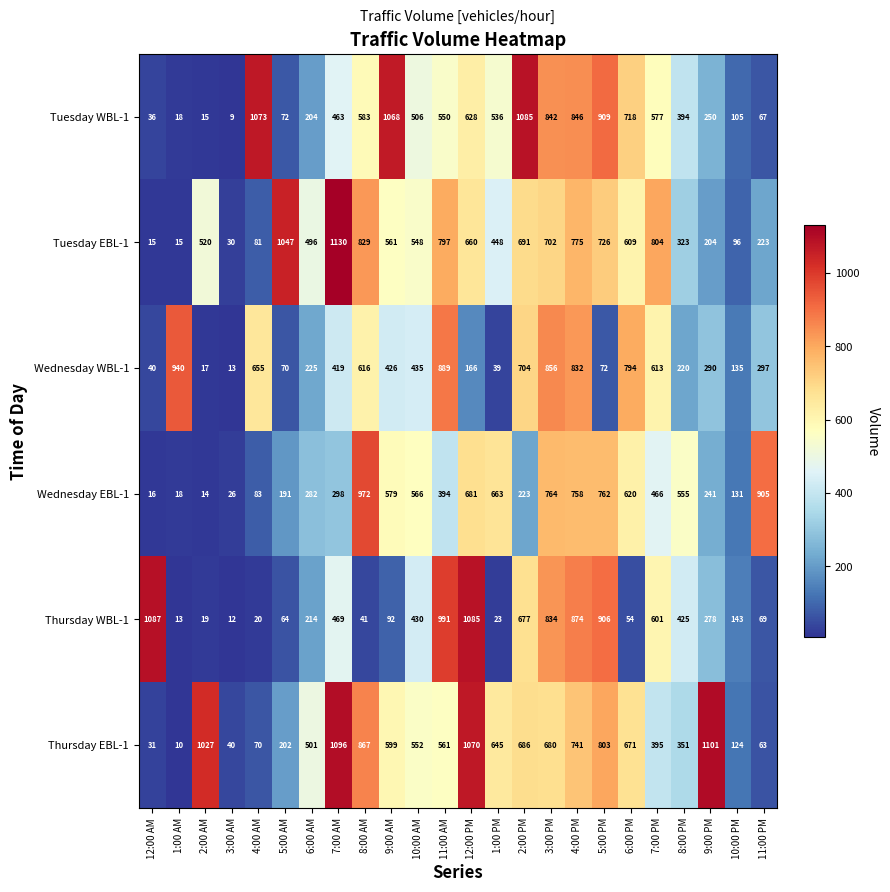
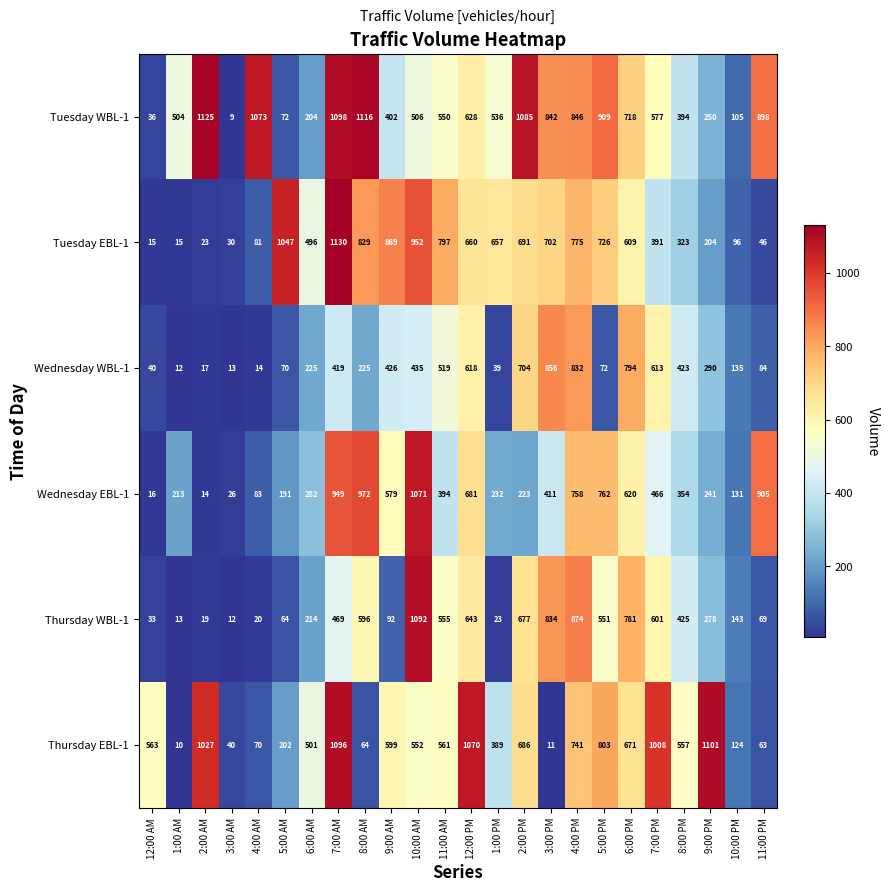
Tuesday WBL-1, 1:00 AM: 18 -> 504
Tuesday WBL-1, 2:00 AM: 15 -> 1125
Tuesday WBL-1, 7:00 AM: 463 -> 1098
Tuesday WBL-1, 8:00 AM: 583 -> 1116
Tuesday WBL-1, 9:00 AM: 1068 -> 402
Tuesday WBL-1, 11:00 PM: 67 -> 898
Tuesday EBL-1, 2:00 AM: 520 -> 23
Tuesday EBL-1, 9:00 AM: 561 -> 869
Tuesday EBL-1, 10:00 AM: 548 -> 952
Tuesday EBL-1, 1:00 PM: 448 -> 657
Tuesday EBL-1, 7:00 PM: 804 -> 391
Tuesday EBL-1, 11:00 PM: 223 -> 46
Wednesday WBL-1, 1:00 AM: 940 -> 12
Wednesday WBL-1, 4:00 AM: 655 -> 14
Wednesday WBL-1, 8:00 AM: 616 -> 225
Wednesday WBL-1, 11:00 AM: 889 -> 519
Wednesday WBL-1, 12:00 PM: 166 -> 618
Wednesday WBL-1, 8:00 PM: 220 -> 423
Wednesday WBL-1, 11:00 PM: 297 -> 84
Wednesday EBL-1, 1:00 AM: 18 -> 213
Wednesday EBL-1, 7:00 AM: 298 -> 949
Wednesday EBL-1, 10:00 AM: 566 -> 1071
Wednesday EBL-1, 1:00 PM: 663 -> 232
Wednesday EBL-1, 3:00 PM: 764 -> 411
Wednesday EBL-1, 8:00 PM: 555 -> 354
Thursday WBL-1, 12:00 AM: 1087 -> 33
Thursday WBL-1, 8:00 AM: 41 -> 596
Thursday WBL-1, 10:00 AM: 430 -> 1092
Thursday WBL-1, 11:00 AM: 991 -> 555
Thursday WBL-1, 12:00 PM: 1085 -> 643
Thursday WBL-1, 5:00 PM: 906 -> 551
Thursday WBL-1, 6:00 PM: 54 -> 781
Thursday EBL-1, 12:00 AM: 31 -> 563
Thursday EBL-1, 8:00 AM: 867 -> 64
Thursday EBL-1, 1:00 PM: 645 -> 389
Thursday EBL-1, 3:00 PM: 680 -> 11
Thursday EBL-1, 7:00 PM: 395 -> 1008
Thursday EBL-1, 8:00 PM: 351 -> 557
